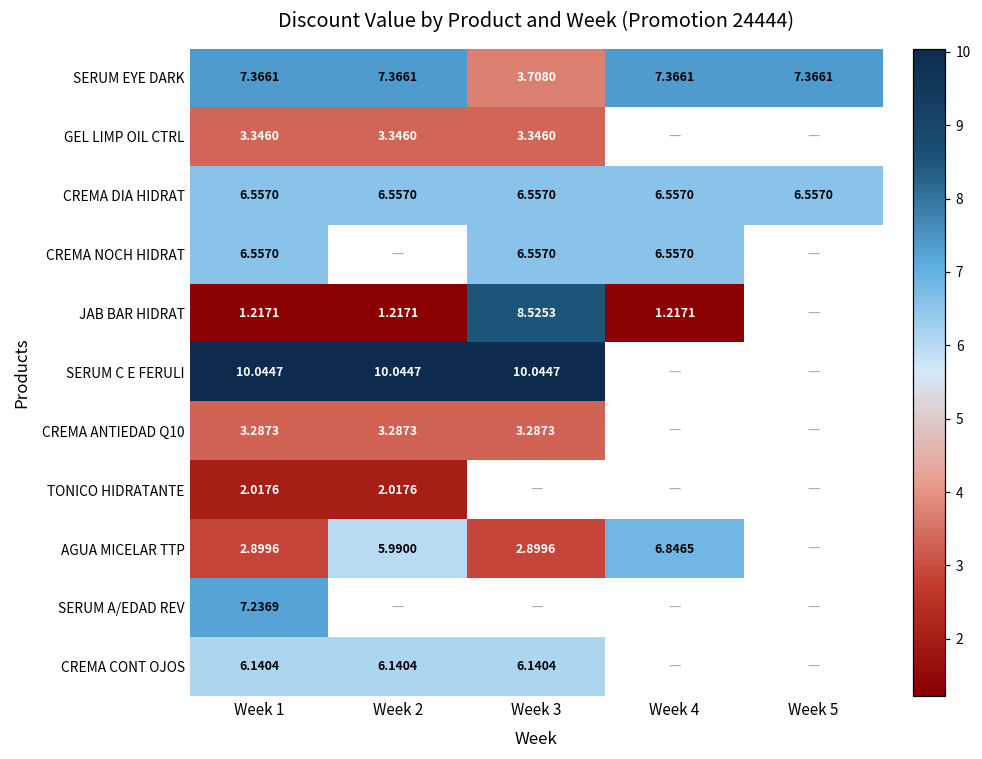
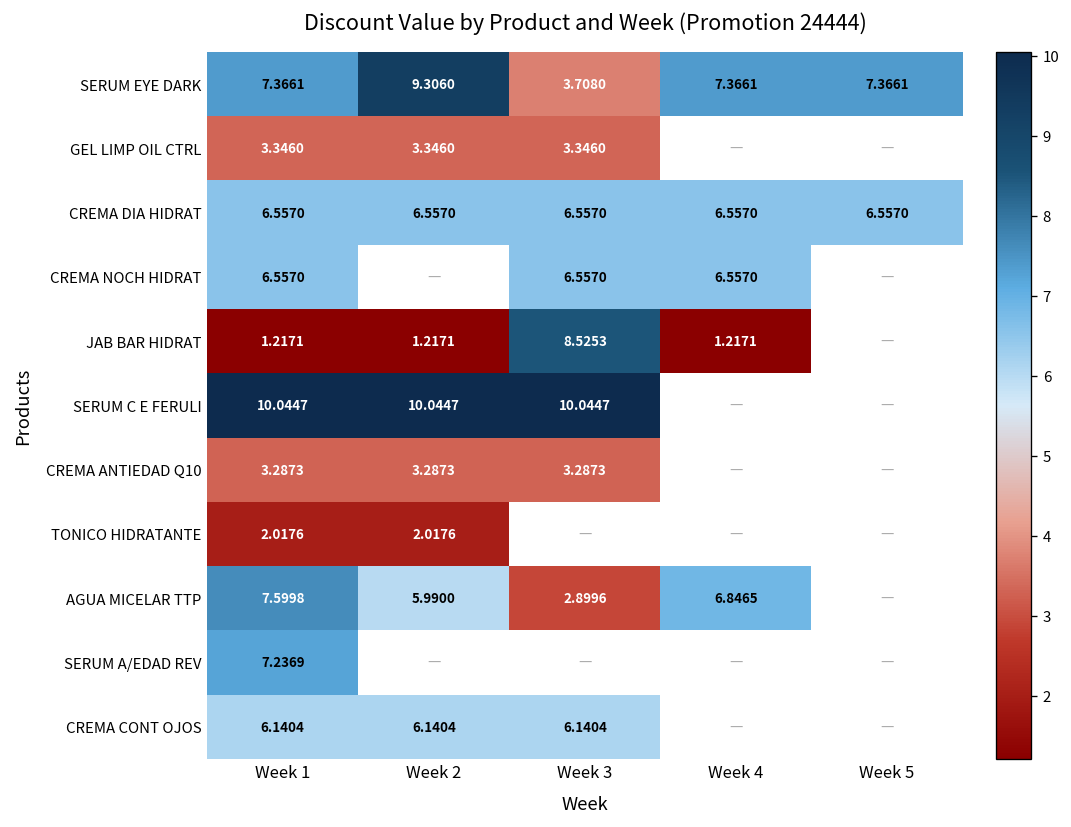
SERUM EYE DARK, Week 2: 7.3661 -> 9.3060
AGUA MICELAR TTP, Week 1: 2.8996 -> 7.5998
